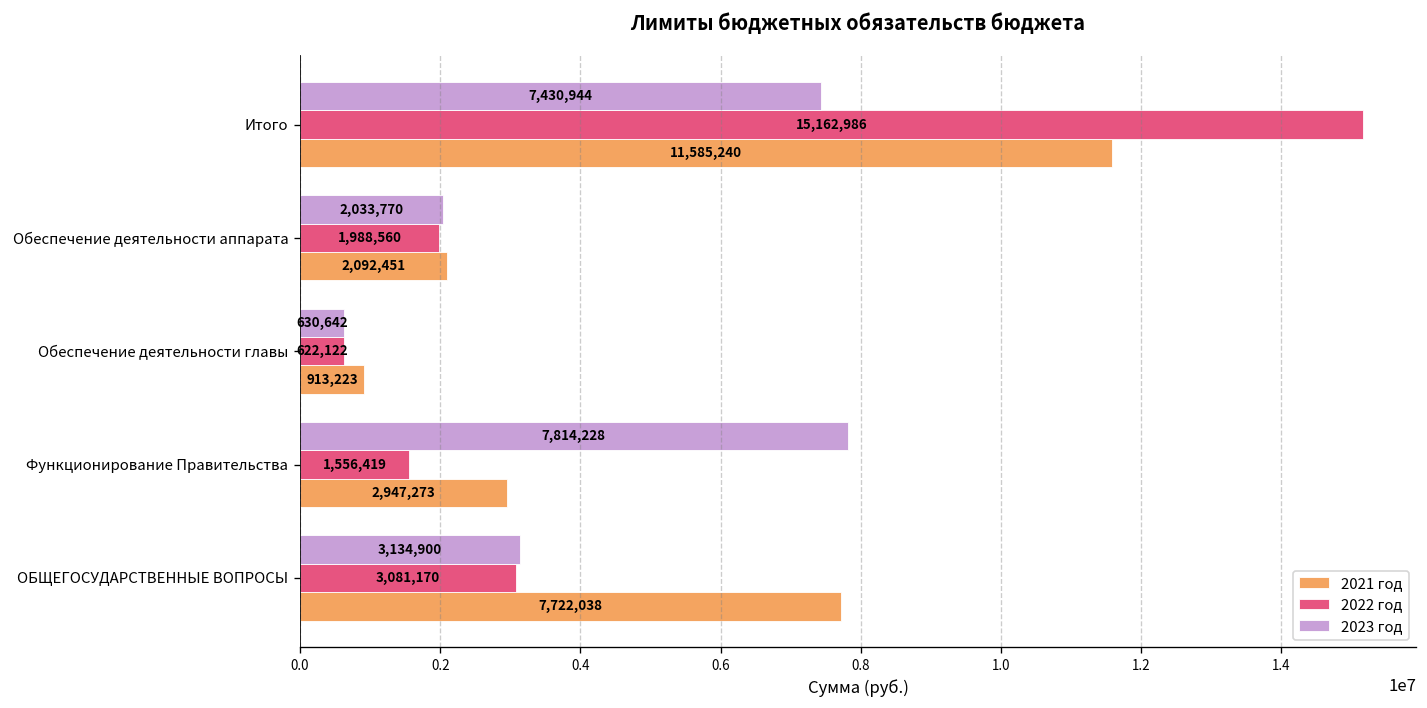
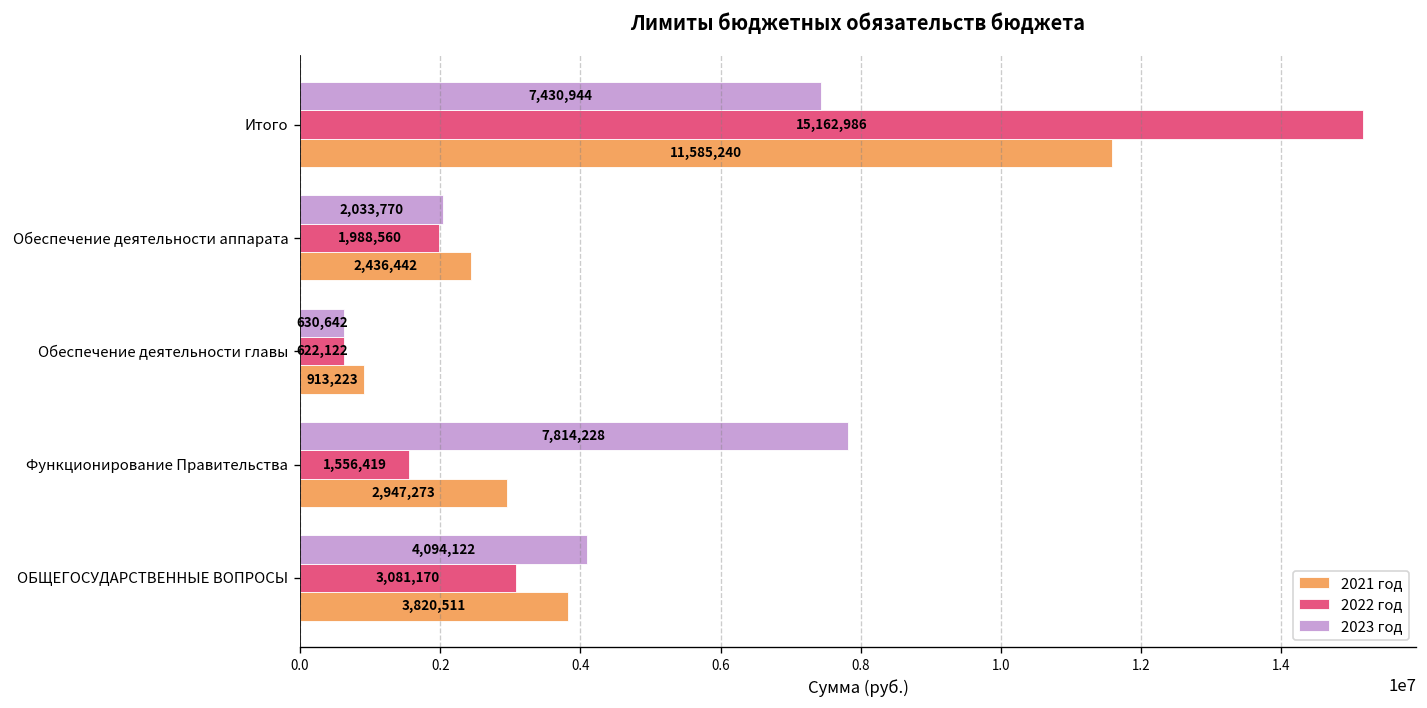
2021 год, Обеспечение деятельности аппарата: 2,092,451 -> 2,436,442
2023 год, ОБЩЕГОСУДАРСТВЕННЫЕ ВОПРОСЫ: 3,134,900 -> 4,094,122
2021 год, ОБЩЕГОСУДАРСТВЕННЫЕ ВОПРОСЫ: 7,722,038 -> 3,820,511
